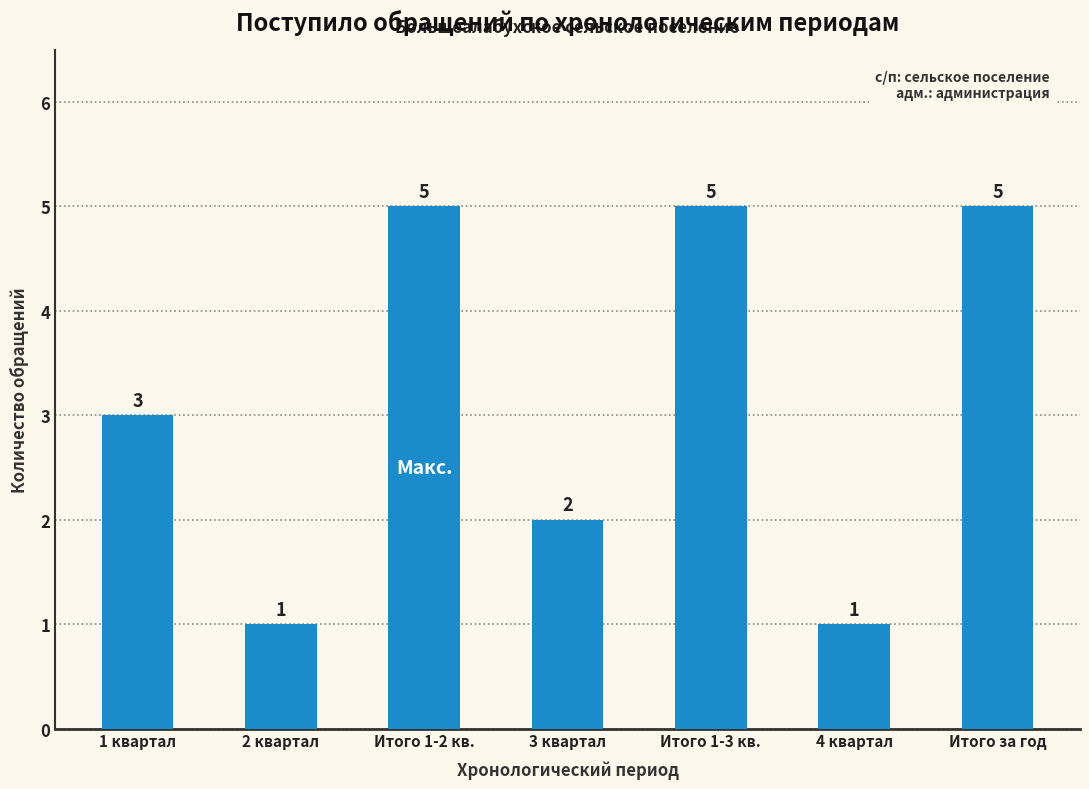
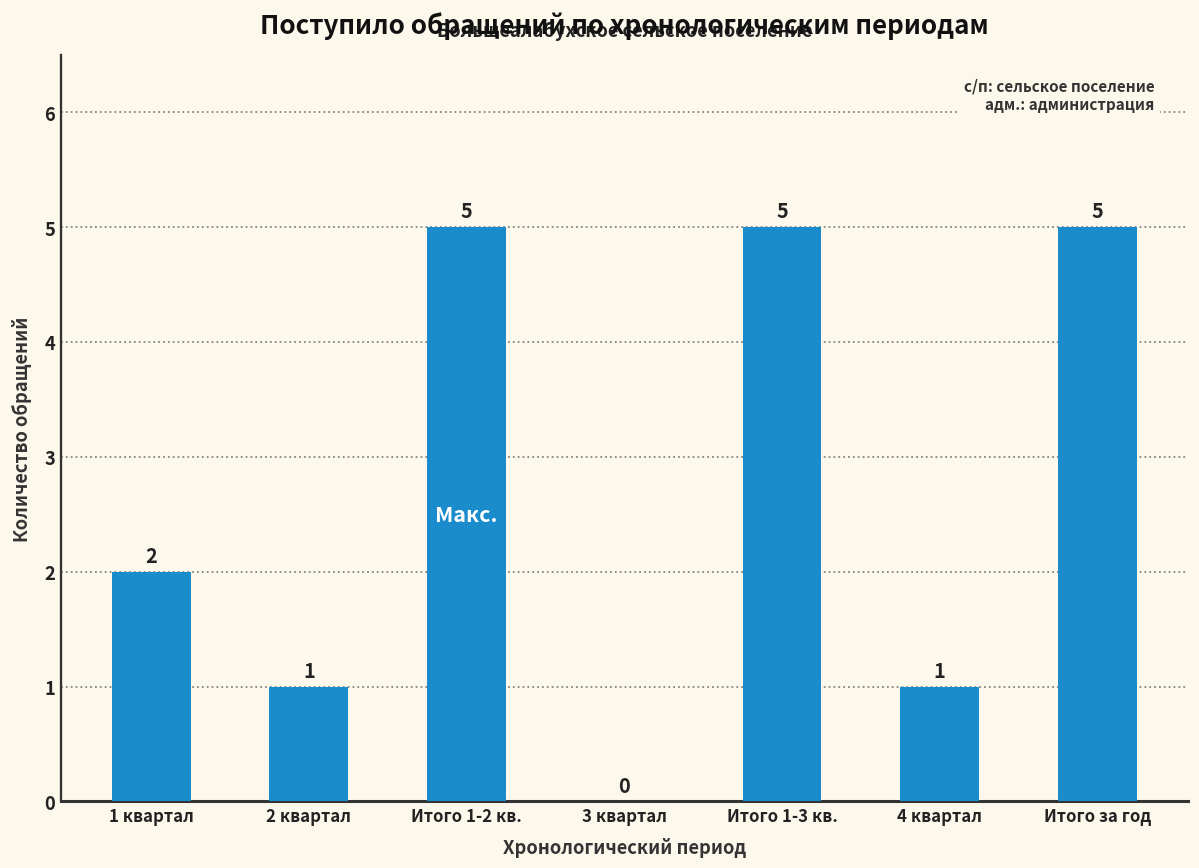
1 квартал: 3 -> 2
3 квартал: 2 -> 0
